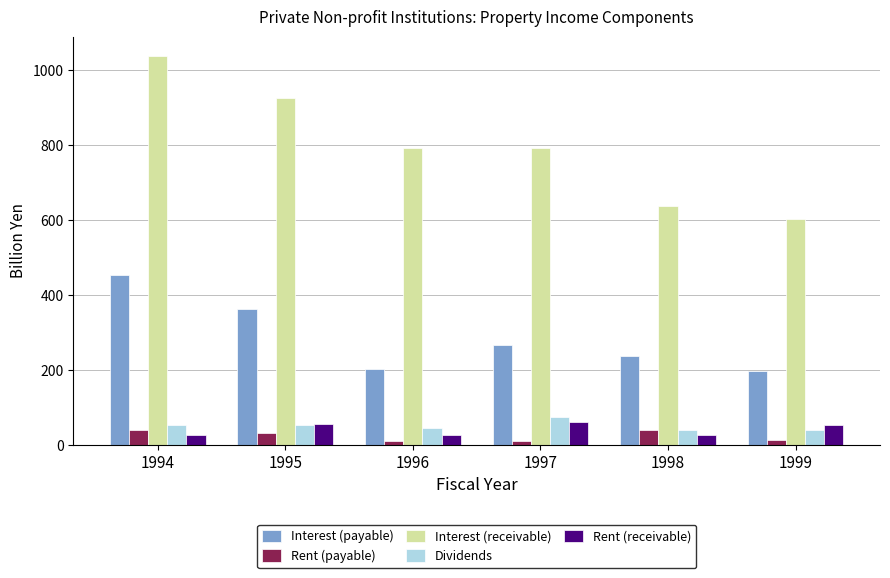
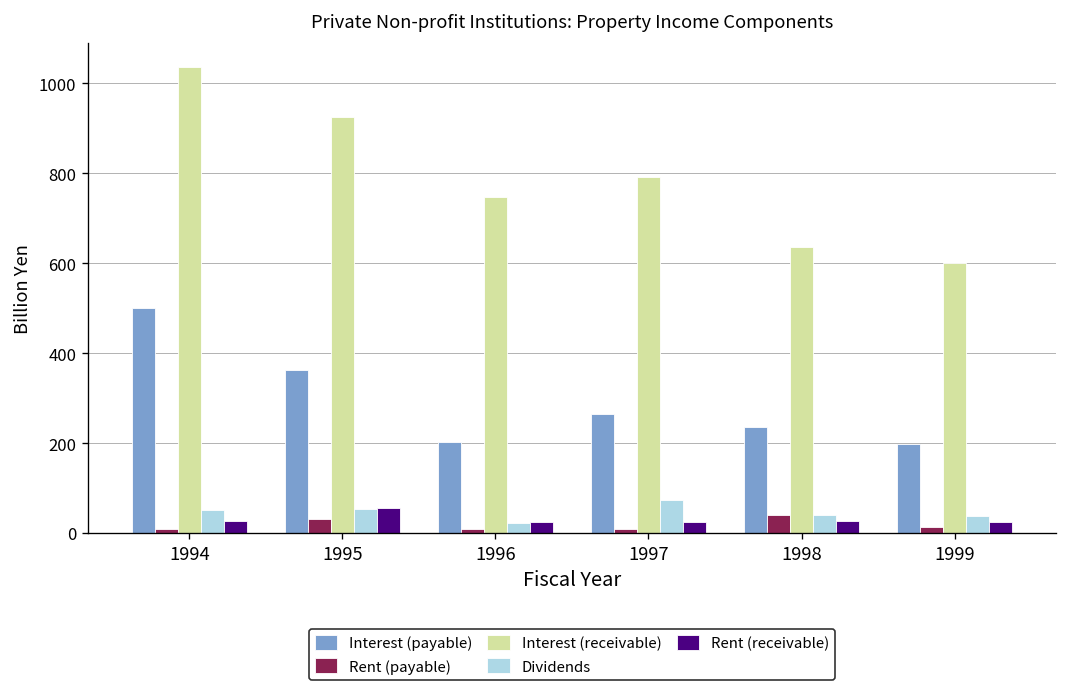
Interest (payable), 1994: 450 -> 500
Rent (payable), 1994: 40 -> 10
Interest (receivable), 1996: 790 -> 750
Dividends, 1996: 50 -> 20
Rent (receivable), 1997: 60 -> 30
Rent (receivable), 1999: 50 -> 20
